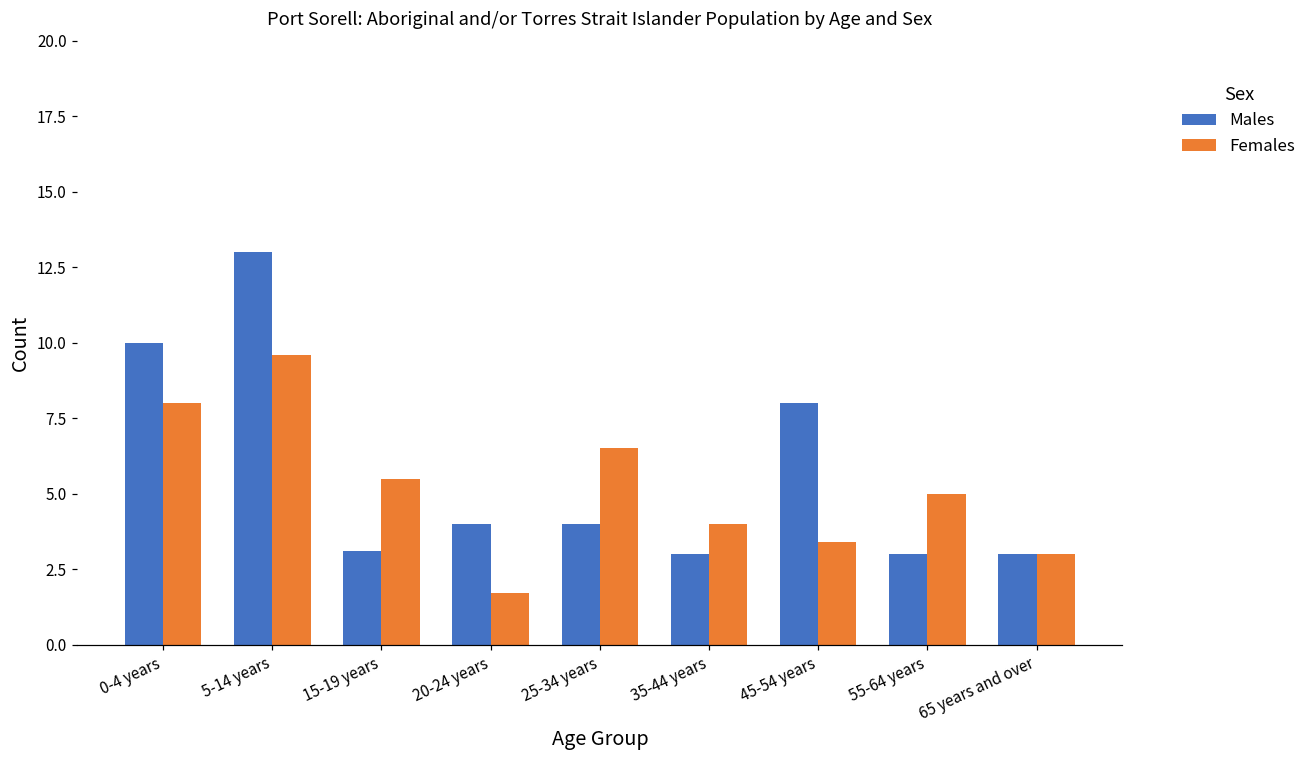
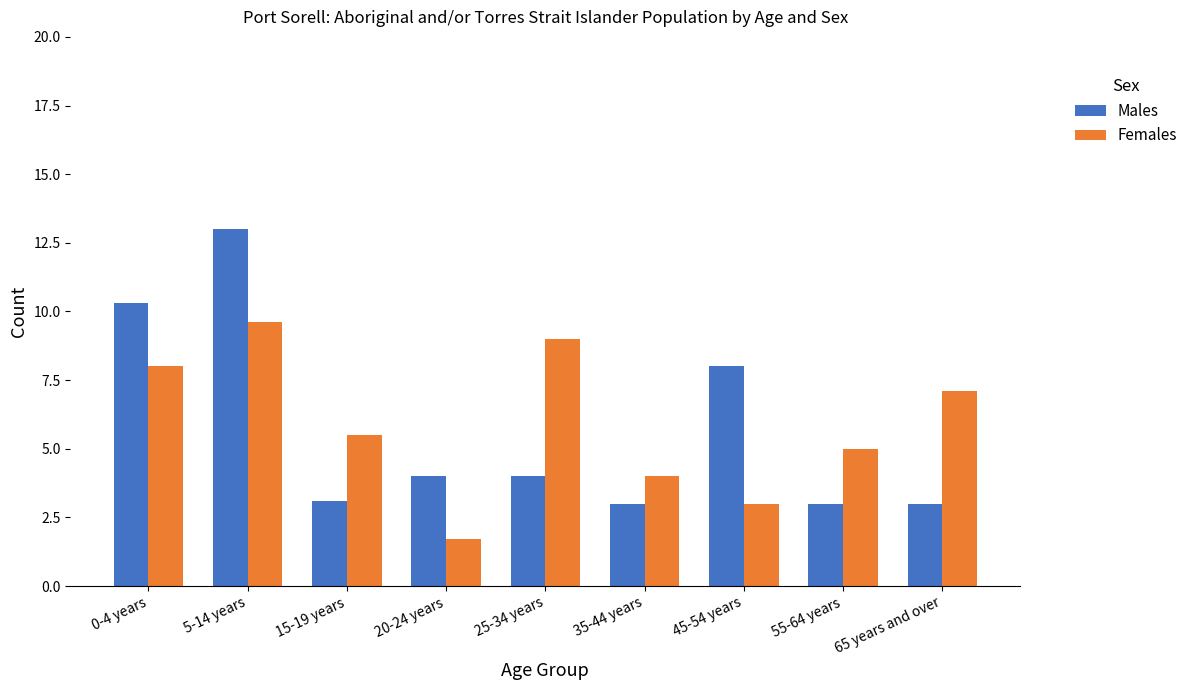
Males, 0-4 years: 10.0 -> 10.3
Females, 25-34 years: 6.5 -> 9.0
Females, 45-54 years: 3.4 -> 3.0
Females, 65 years and over: 3.0 -> 7.1
